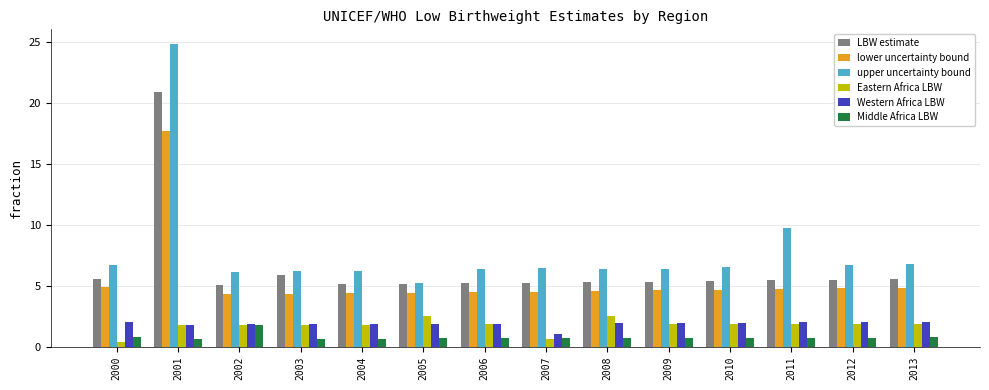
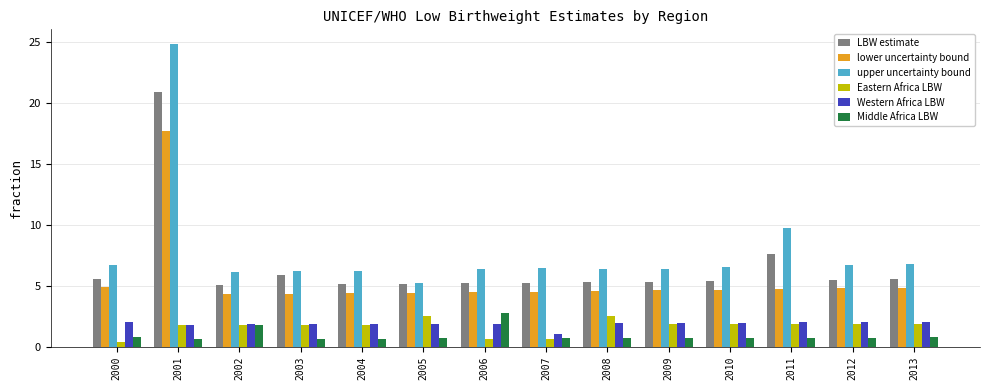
Eastern Africa LBW, 2006: 1.8 -> 0.6
Middle Africa LBW, 2006: 0.7 -> 2.8
LBW estimate, 2011: 5.5 -> 7.6
